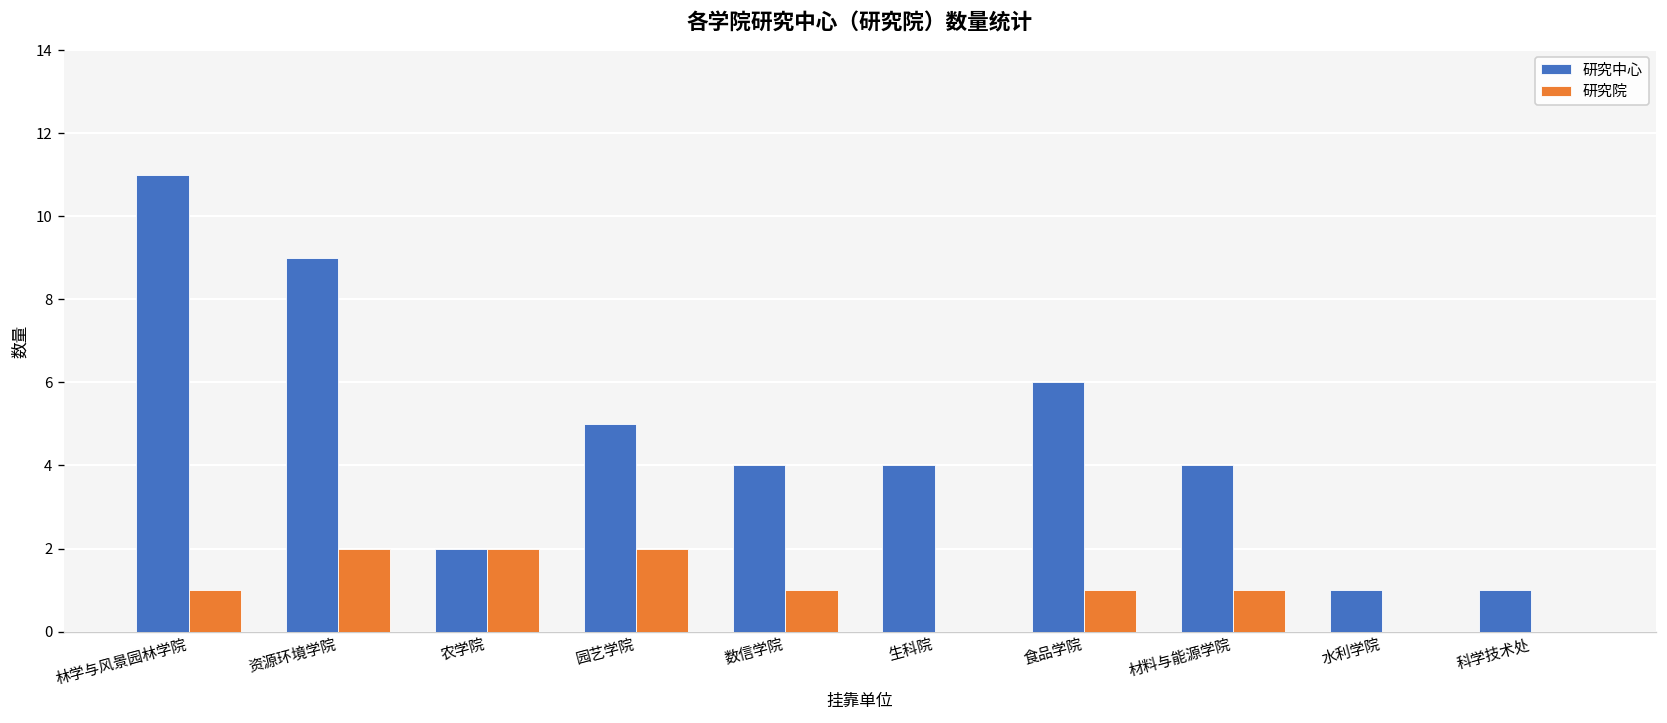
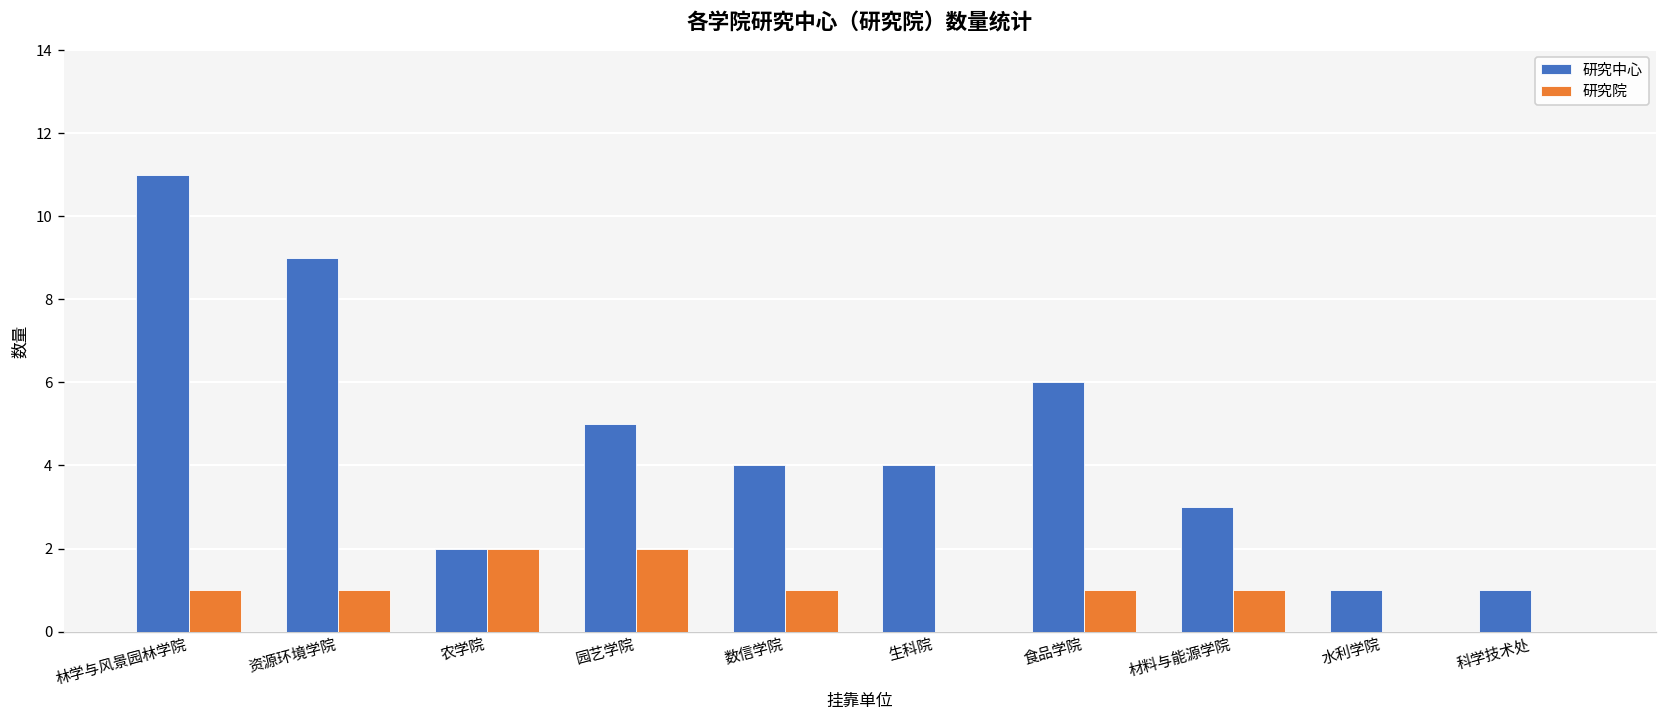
研究院, 资源环境学院: 2 -> 1
研究中心, 材料与能源学院: 4 -> 3
